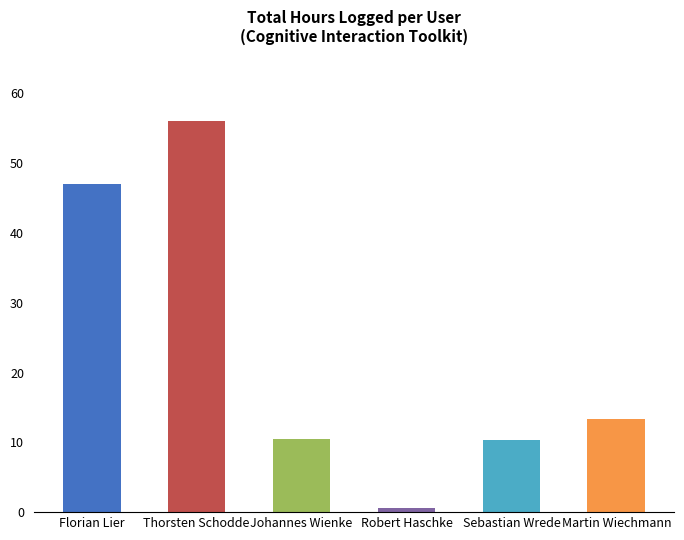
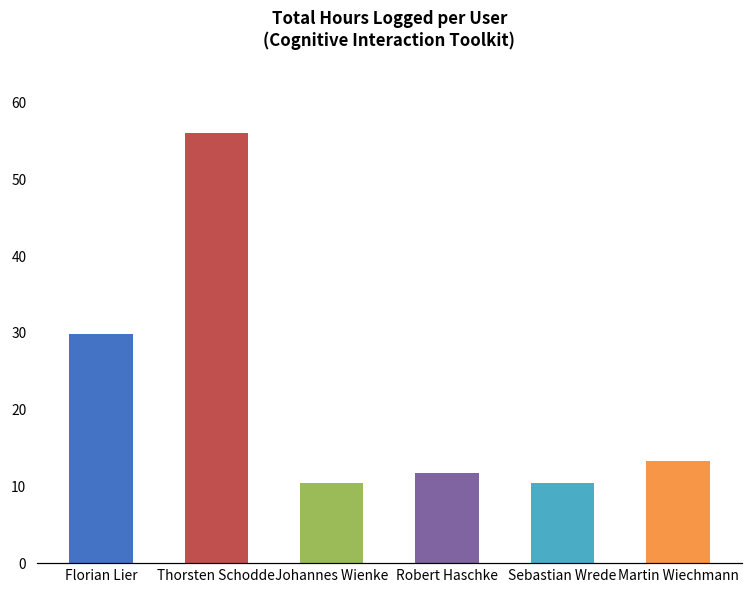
Florian Lier: 47 -> 30
Robert Haschke: 1 -> 12
